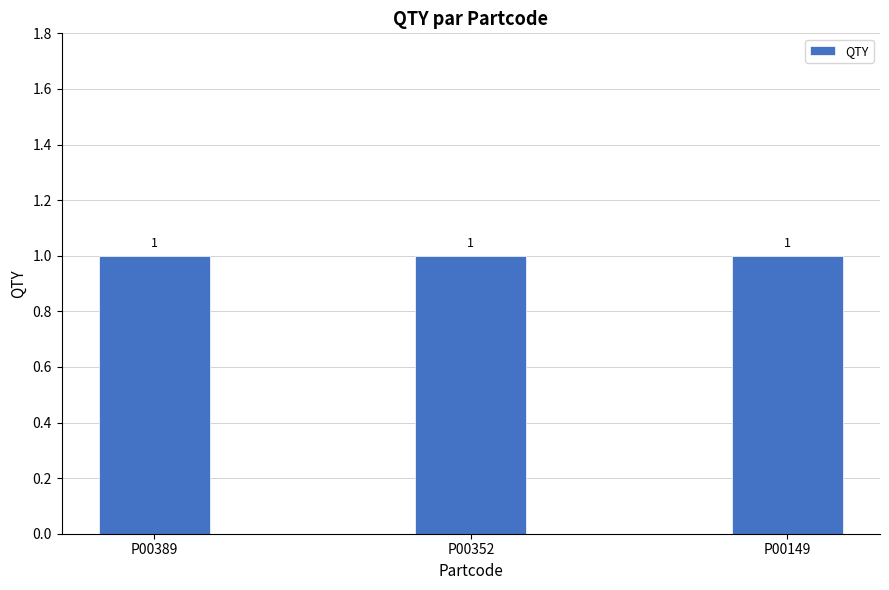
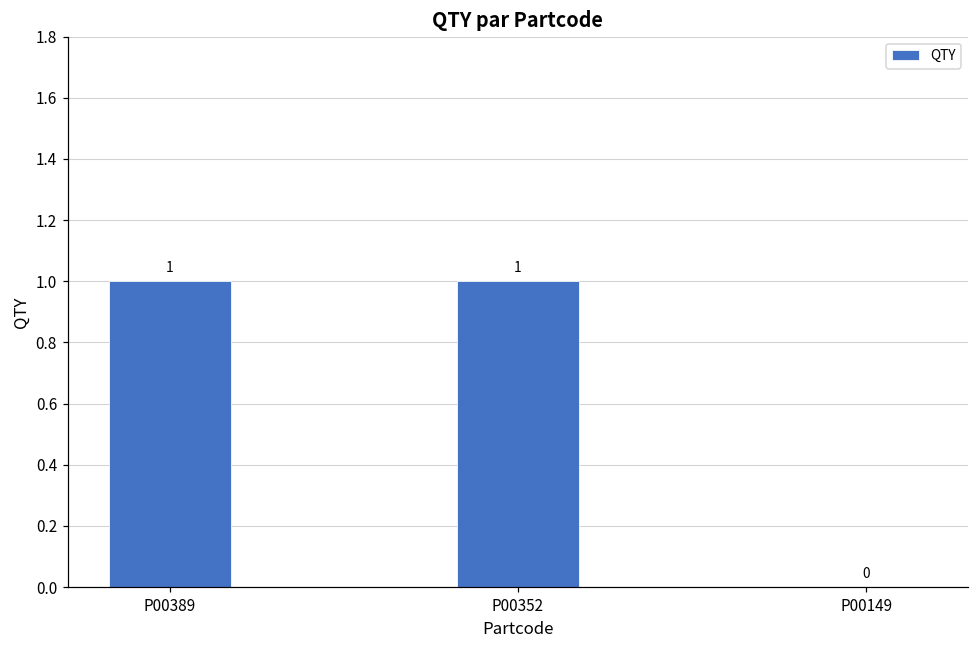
P00149: 1 -> 0
